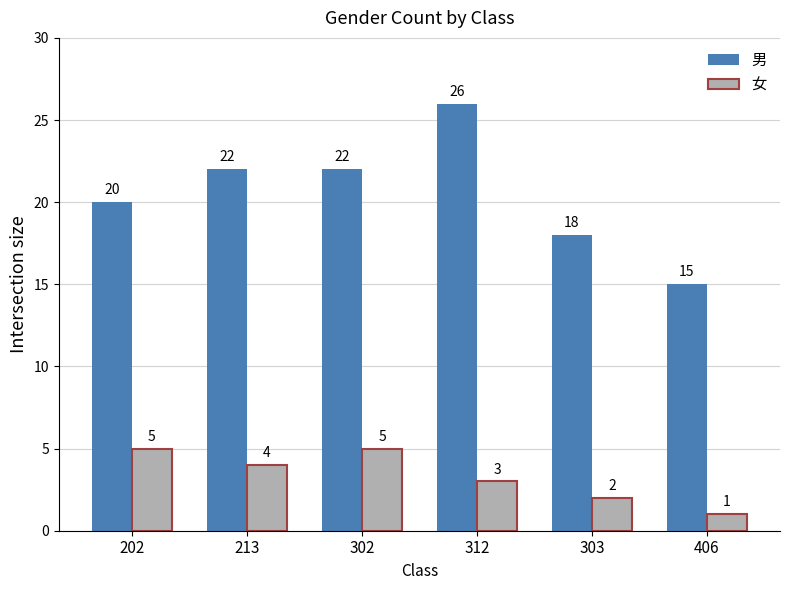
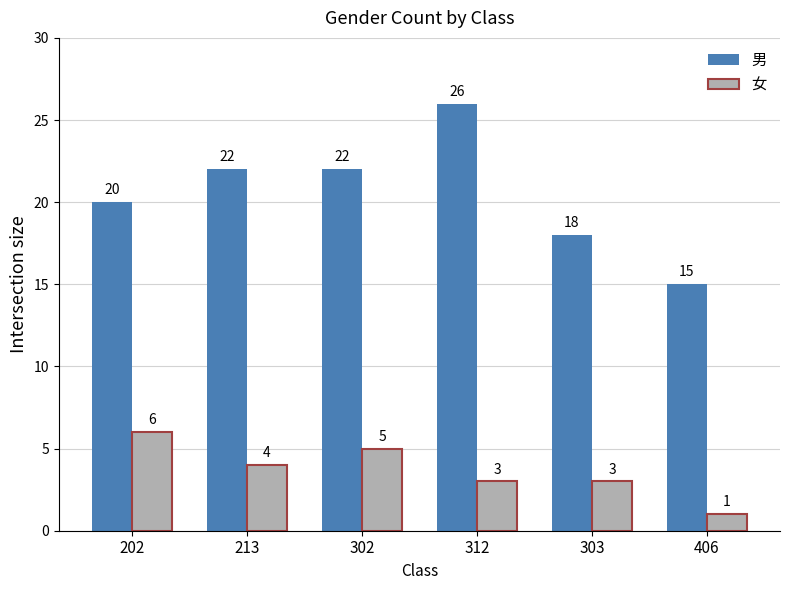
女, 202: 5 -> 6
女, 303: 2 -> 3
